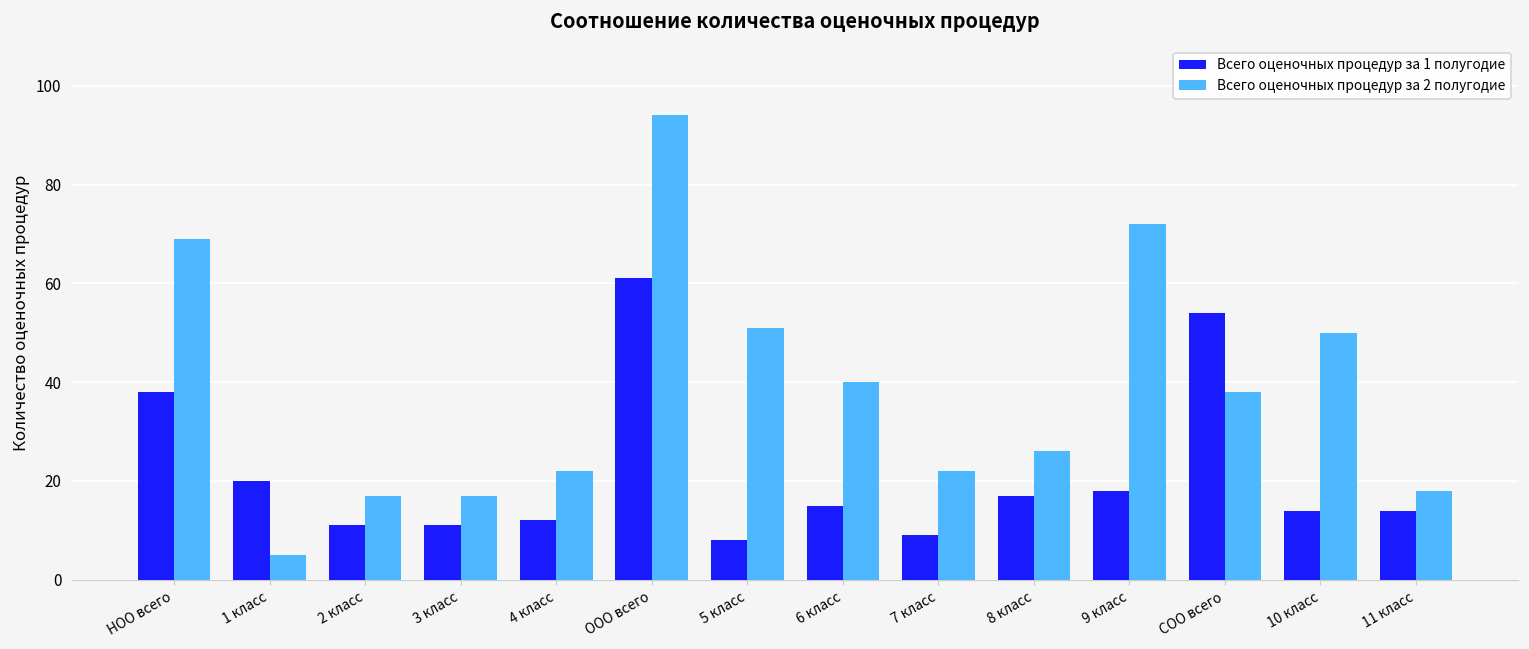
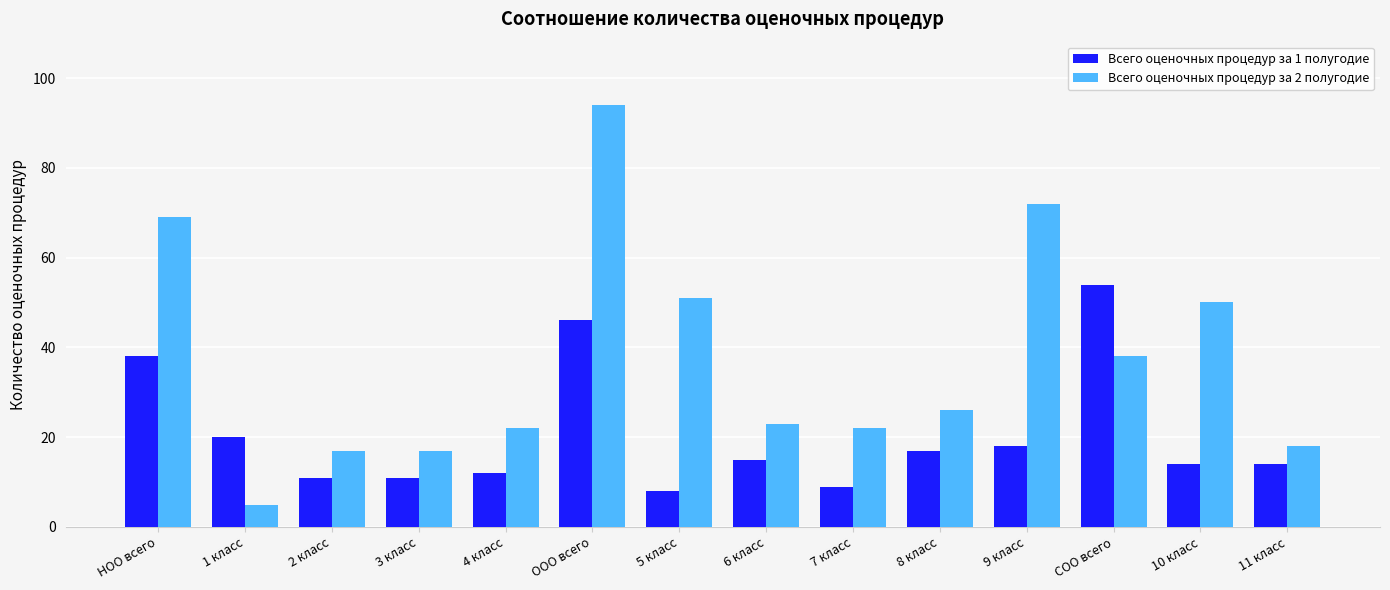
Всего оценочных процедур за 1 полугодие, ООО всего: 61 -> 46
Всего оценочных процедур за 2 полугодие, 6 класс: 40 -> 23
